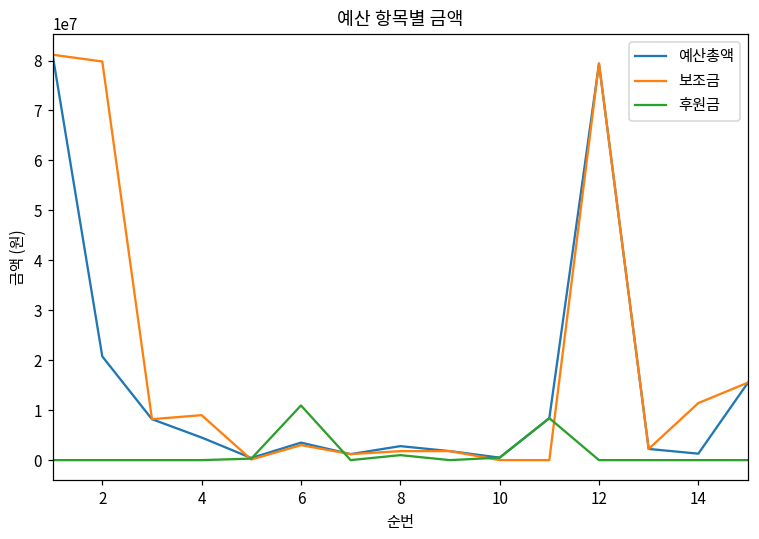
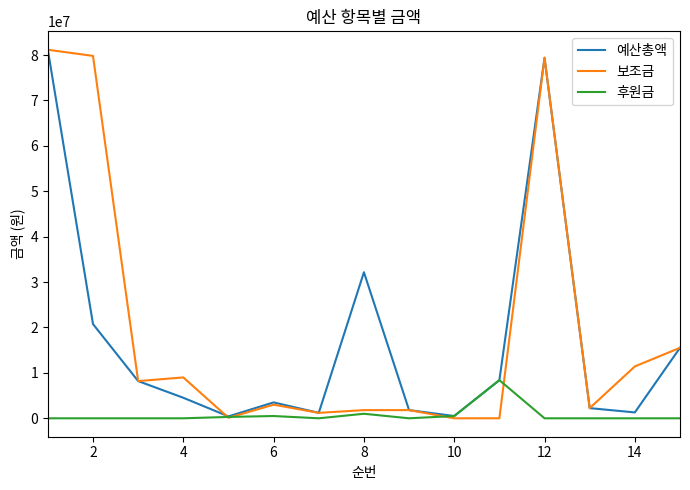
후원금, 6: 11000000 -> 1000000
예산총액, 8: 3000000 -> 32000000
